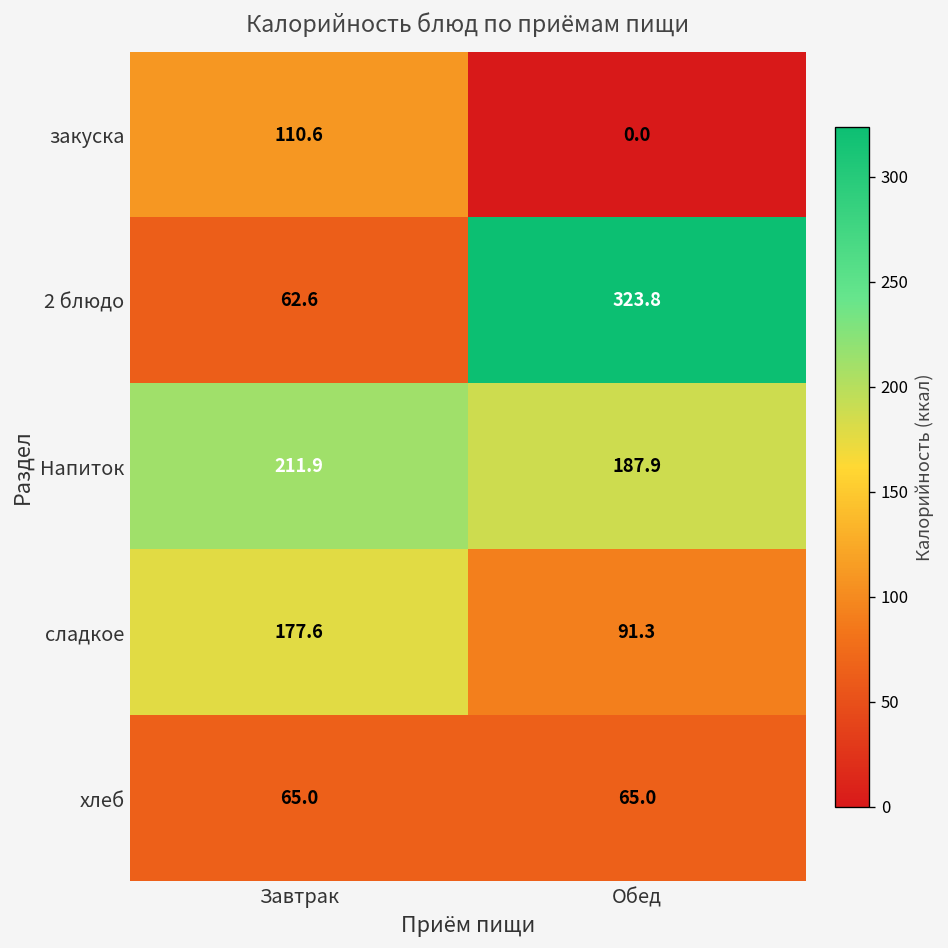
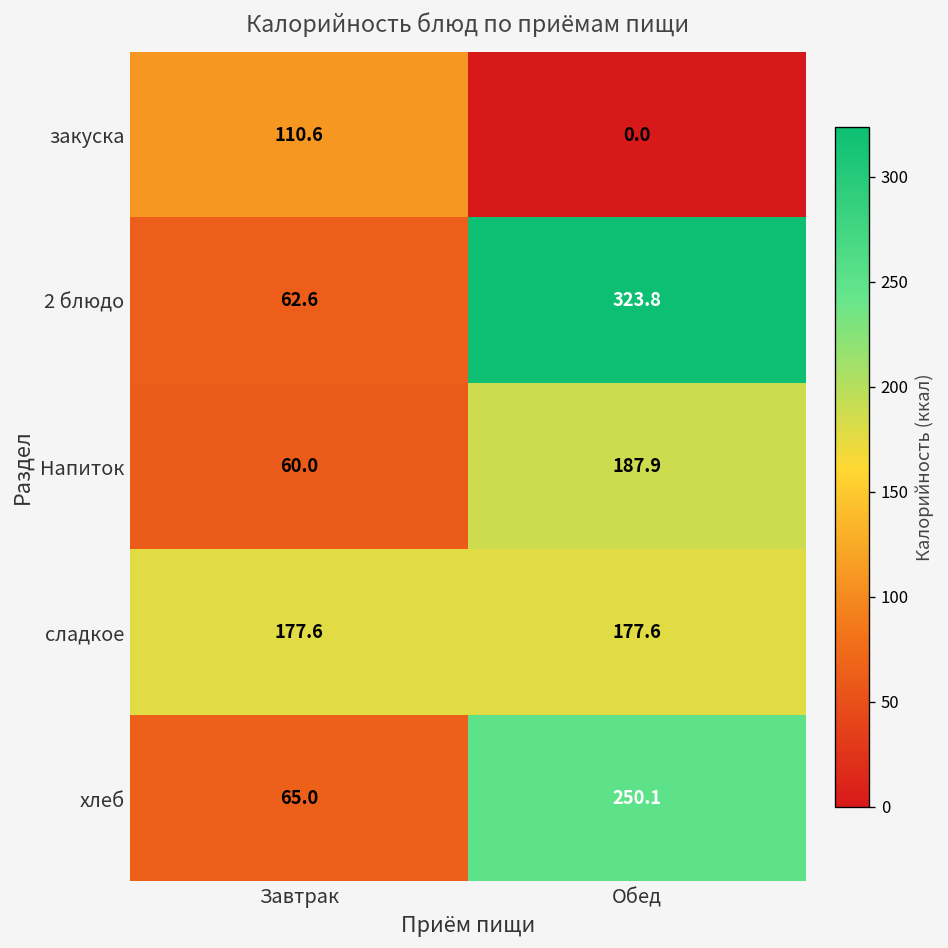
Напиток, Завтрак: 211.9 -> 60.0
сладкое, Обед: 91.3 -> 177.6
хлеб, Обед: 65.0 -> 250.1
